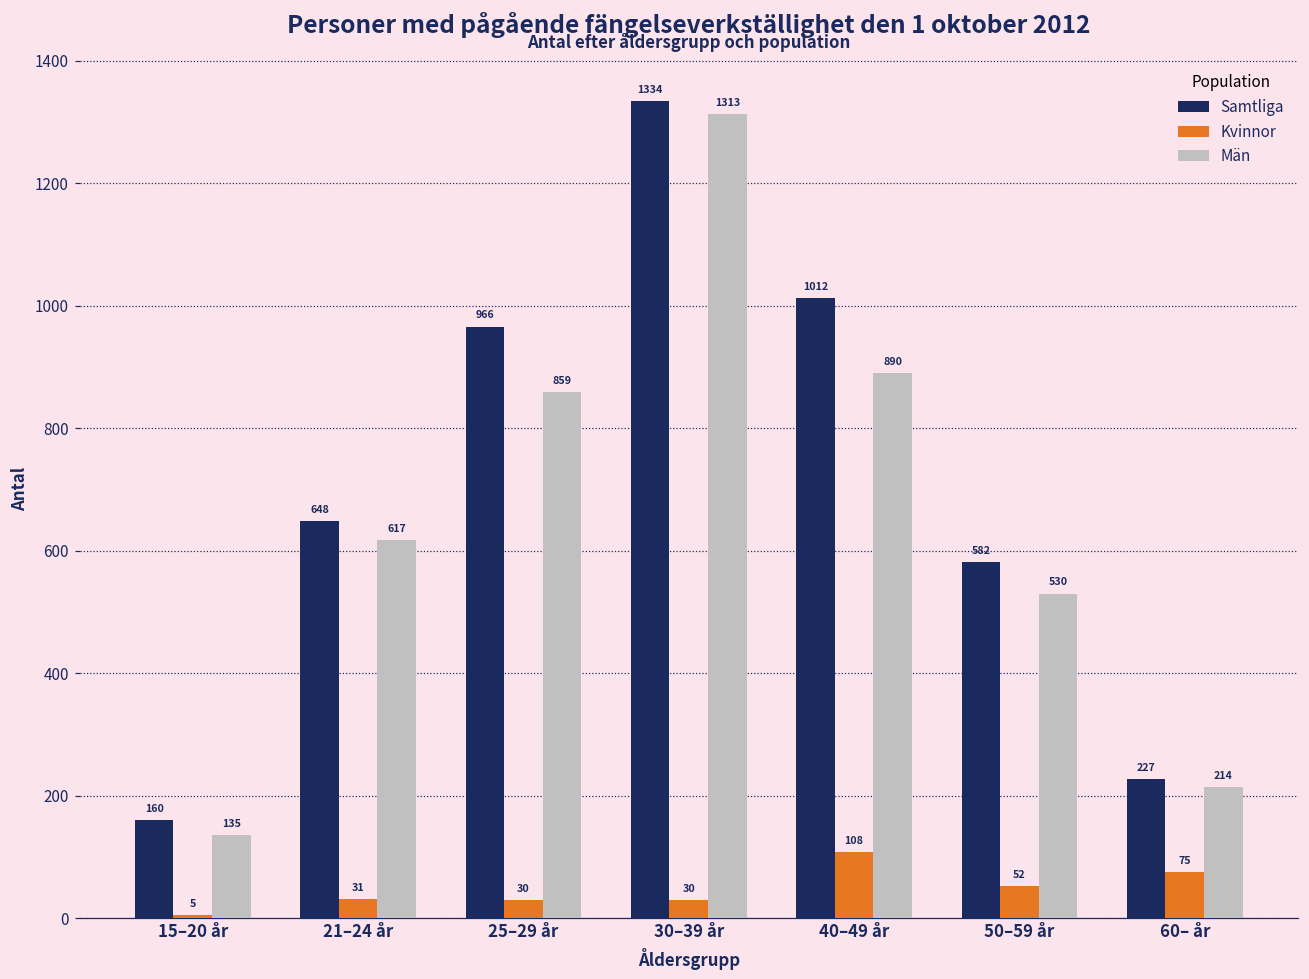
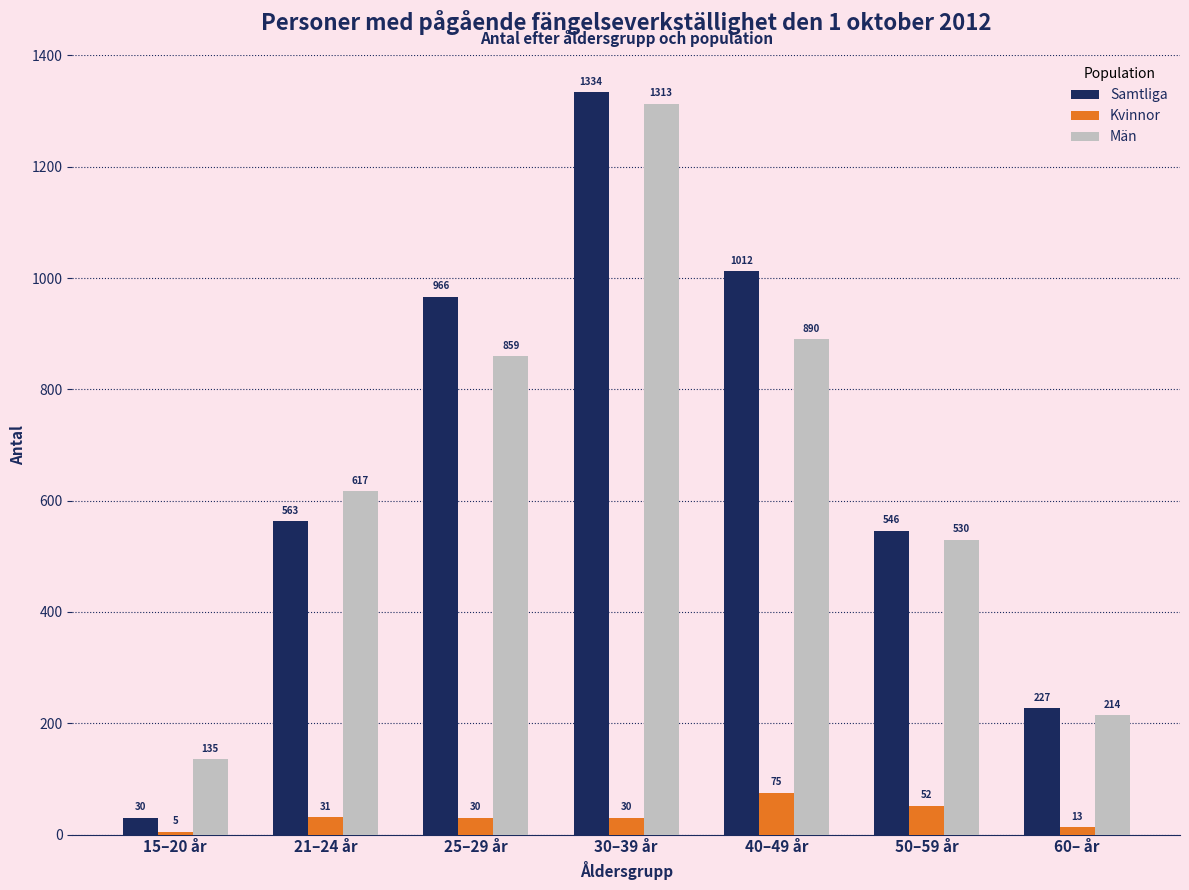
Samtliga, 15–20 år: 160 -> 30
Samtliga, 21–24 år: 648 -> 563
Kvinnor, 40–49 år: 108 -> 75
Samtliga, 50–59 år: 582 -> 546
Kvinnor, 60– år: 75 -> 13
